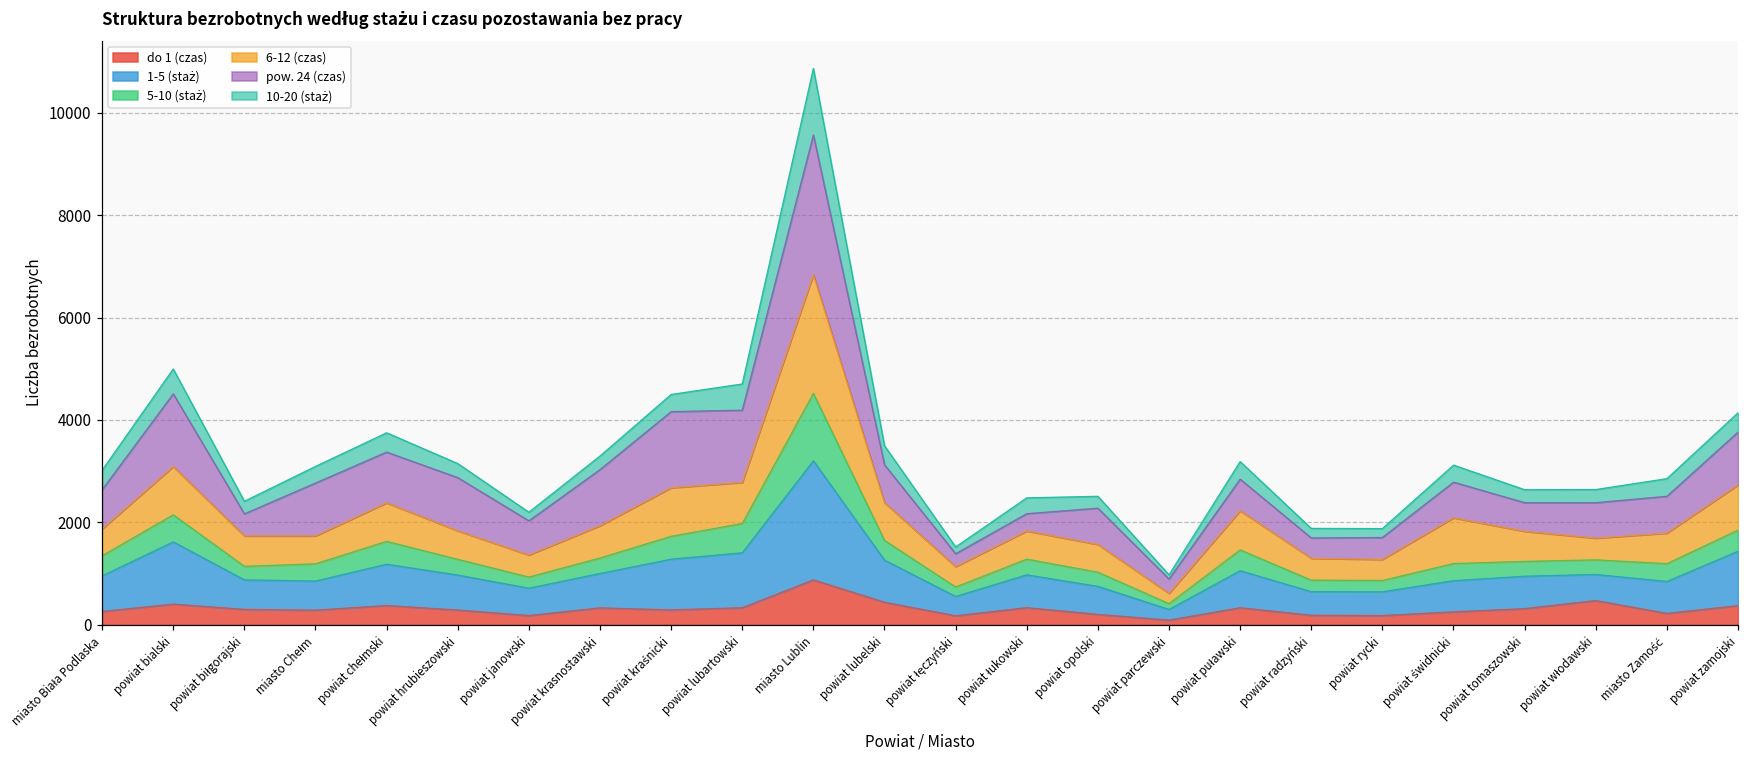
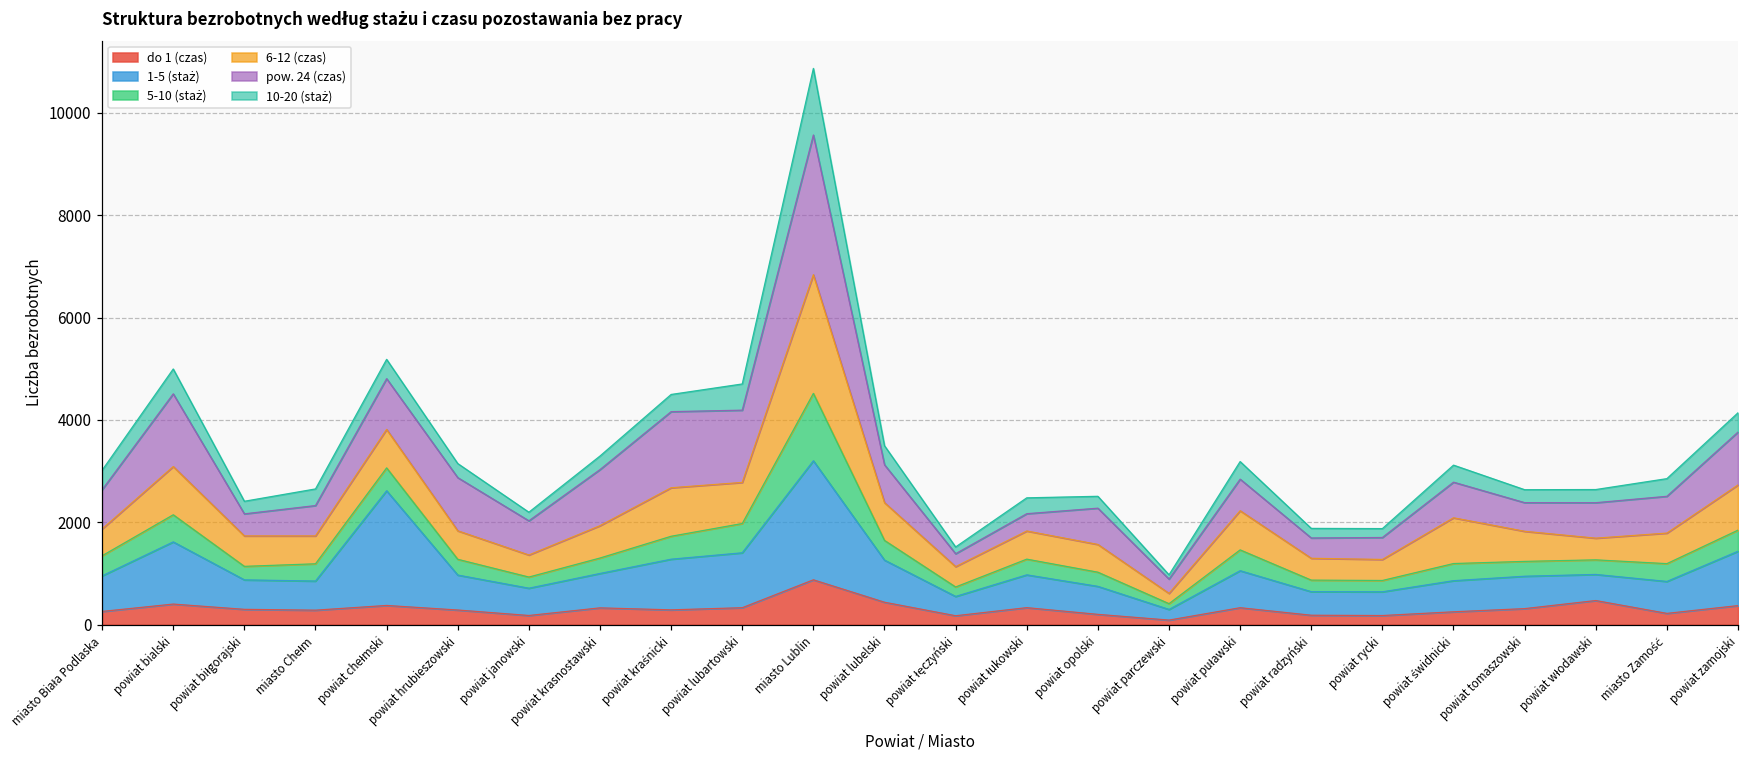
pow. 24 (czas), miasto Chełm: 1000 -> 600
1-5 (staż), powiat chełmski: 800 -> 2200
